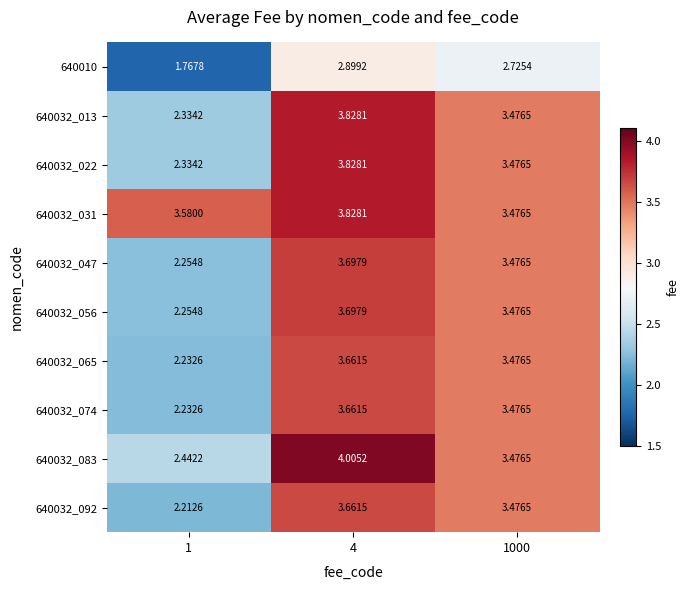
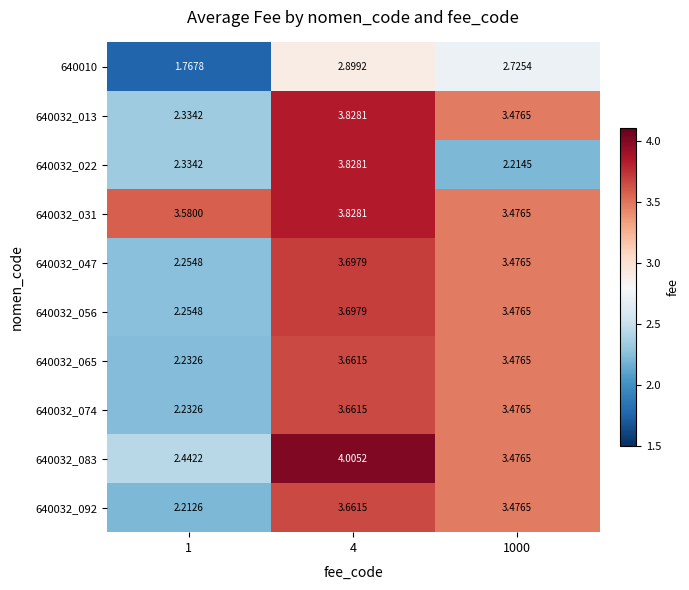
640032_022, 1000: 3.4765 -> 2.2145
